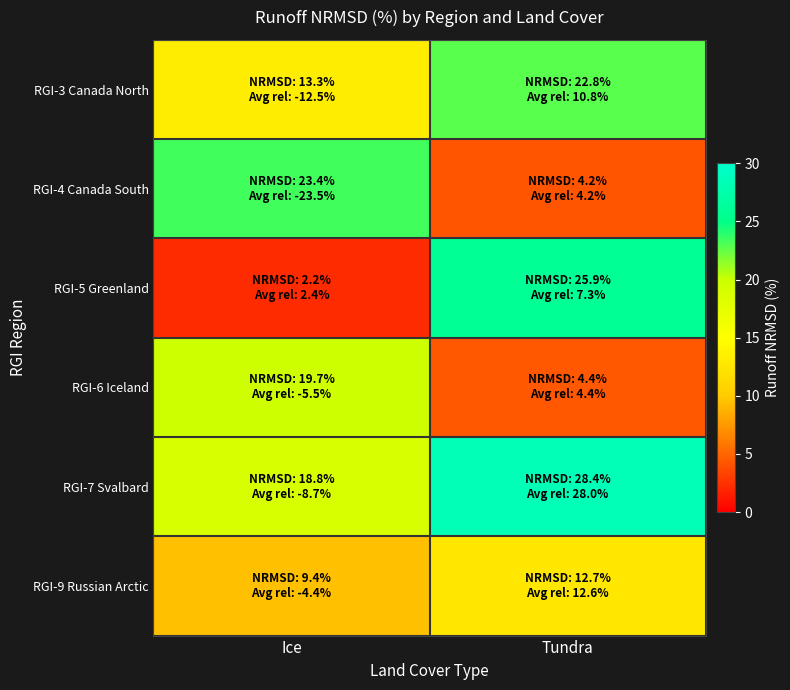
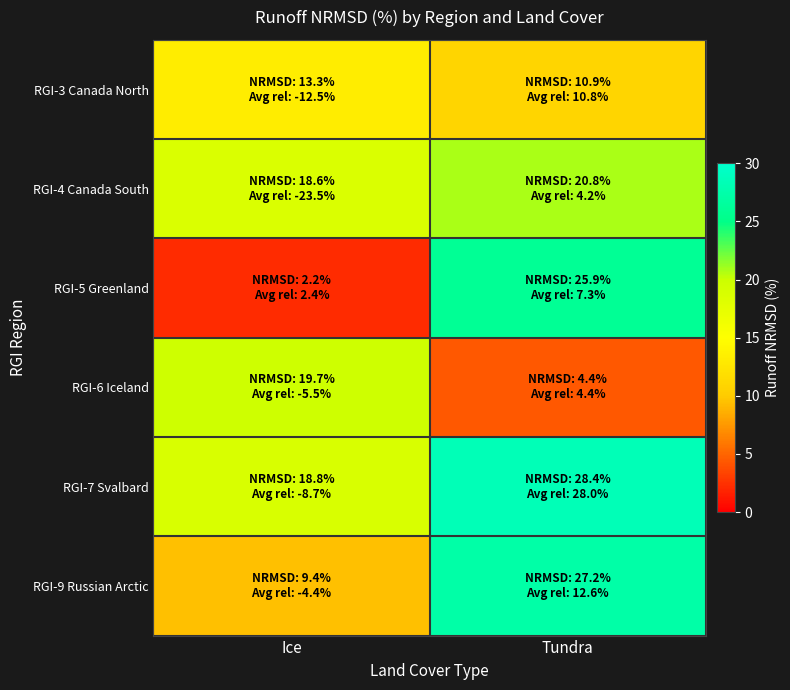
RGI-3 Canada North, Tundra: 22.8% -> 10.9%
RGI-4 Canada South, Ice: 23.4% -> 18.6%
RGI-4 Canada South, Tundra: 4.2% -> 20.8%
RGI-9 Russian Arctic, Tundra: 12.7% -> 27.2%
